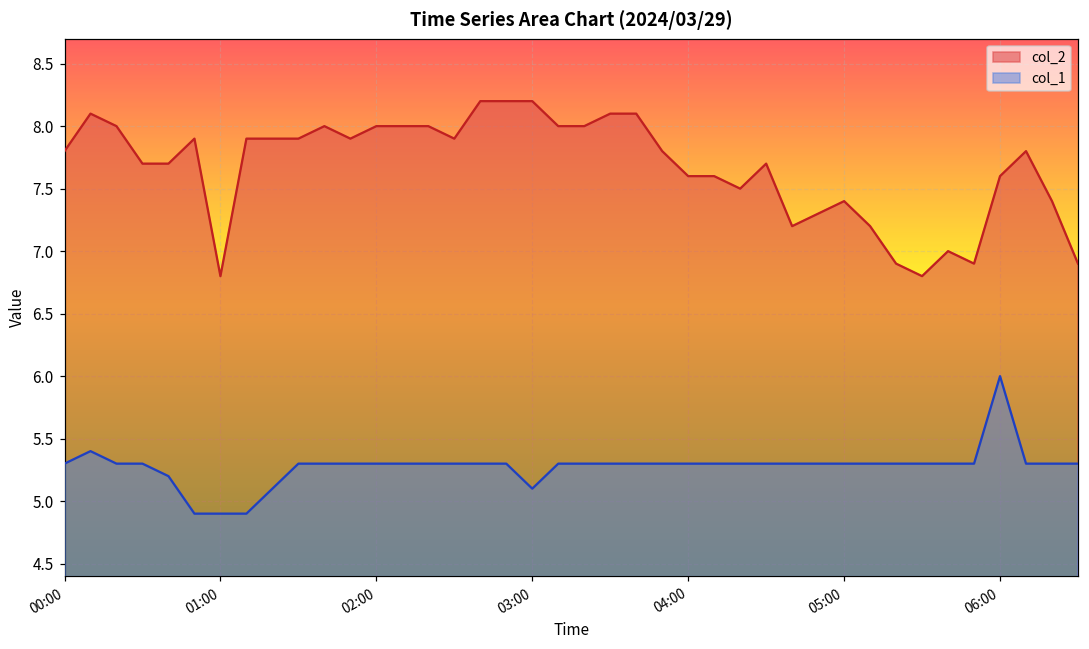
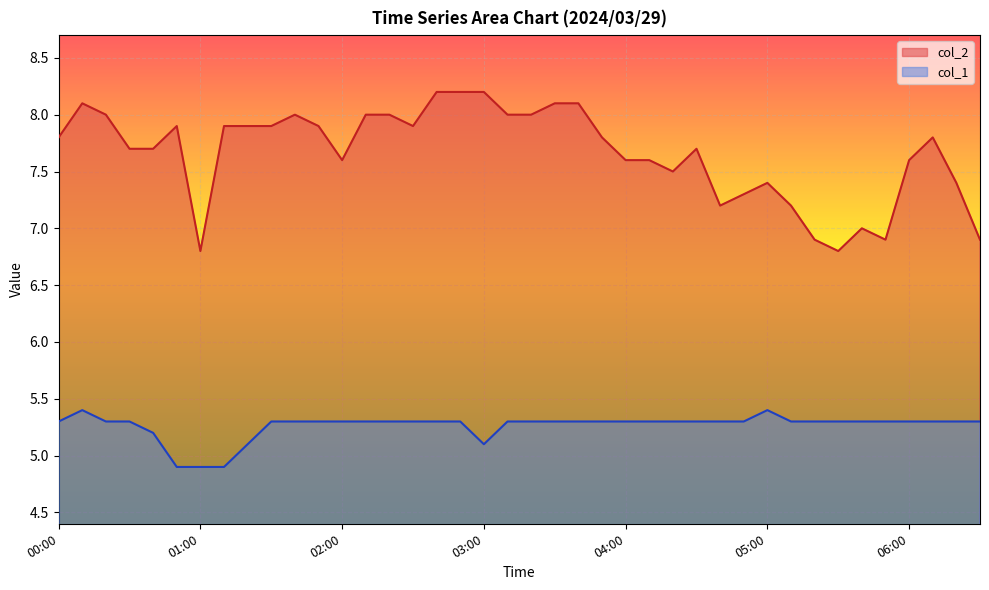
col_2, 02:00: 8.0 -> 7.6
col_1, 05:00: 5.3 -> 5.4
col_1, 06:00: 6.0 -> 5.3
